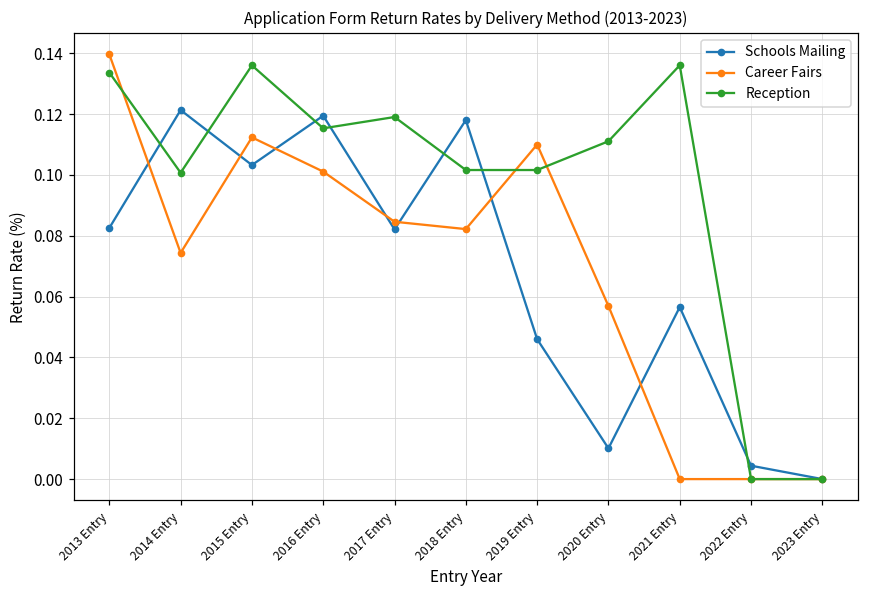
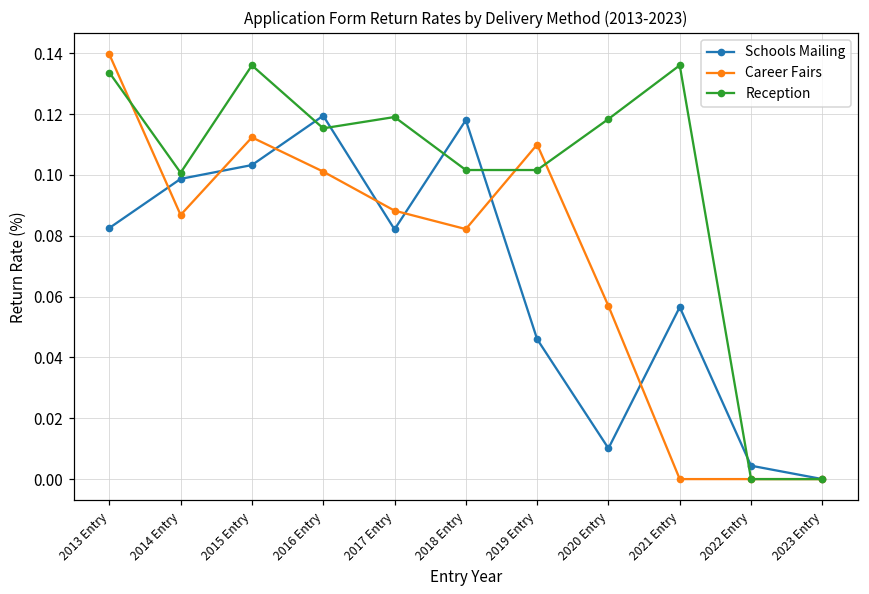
Schools Mailing, 2014 Entry: 0.121 -> 0.099
Career Fairs, 2014 Entry: 0.074 -> 0.087
Career Fairs, 2017 Entry: 0.085 -> 0.088
Reception, 2020 Entry: 0.111 -> 0.118
